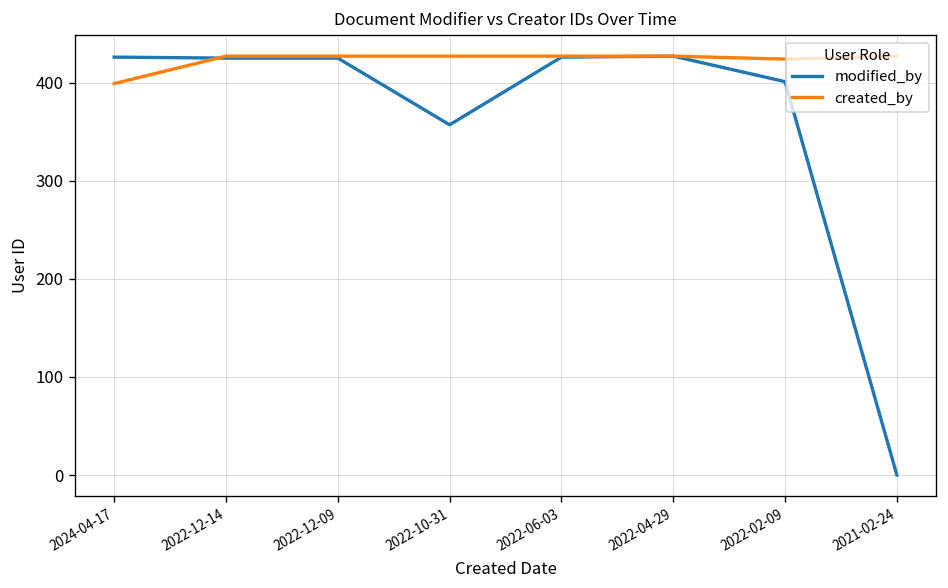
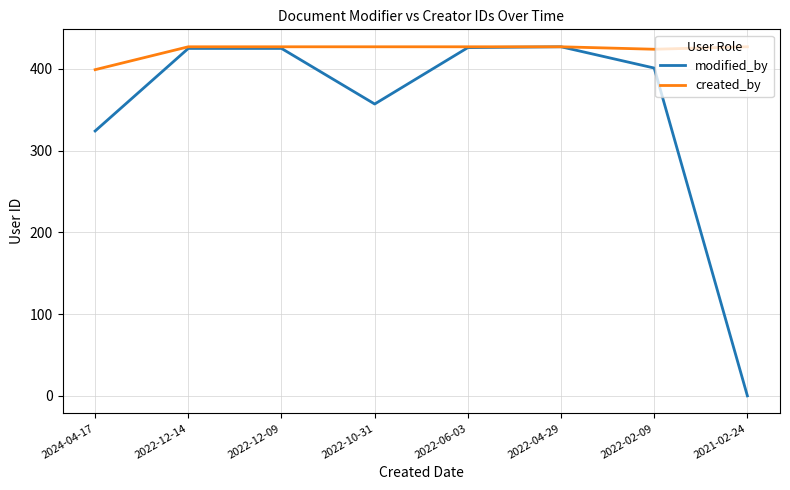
modified_by, 2024-04-17: 430 -> 320
